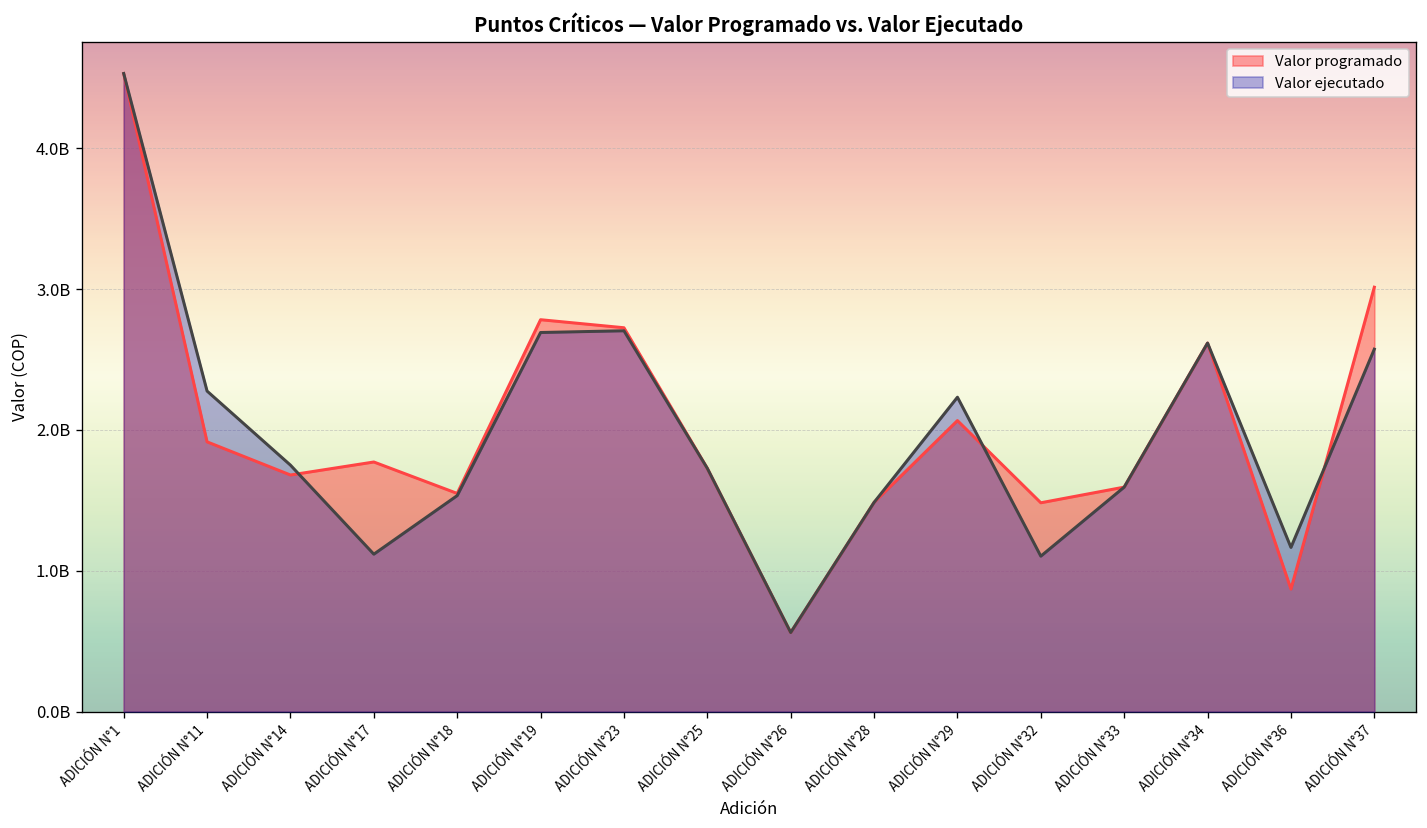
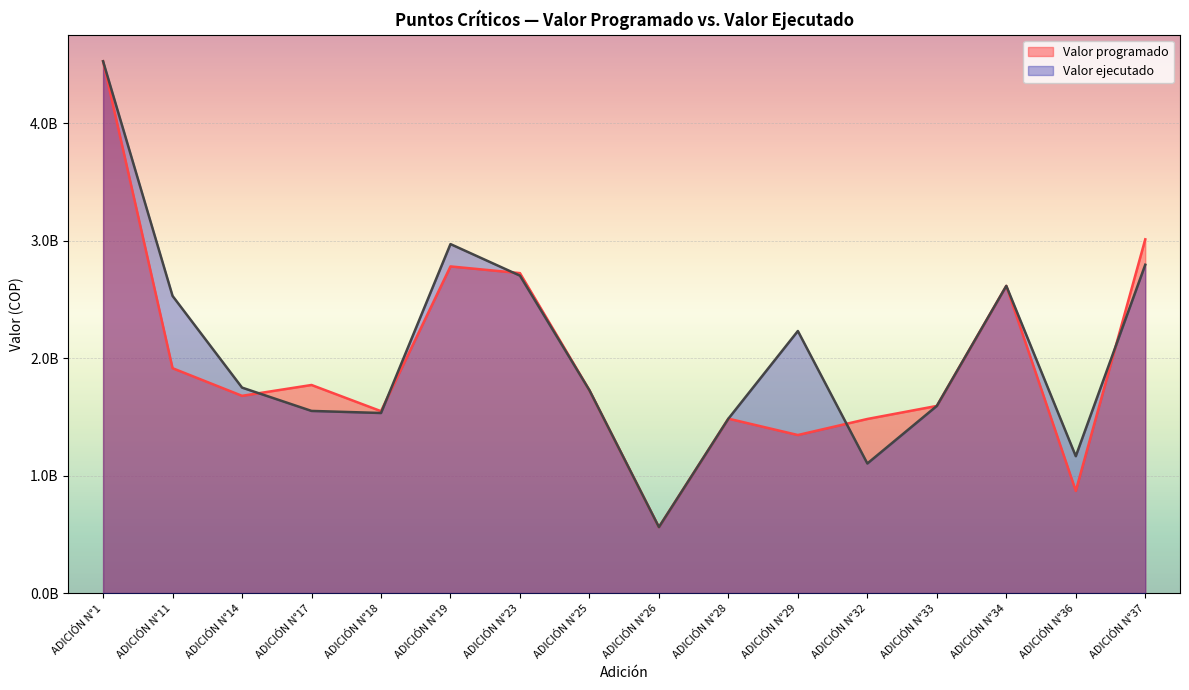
Valor ejecutado, ADICIÓN N°11: 2280000000 -> 2530000000
Valor ejecutado, ADICIÓN N°17: 1120000000 -> 1550000000
Valor ejecutado, ADICIÓN N°19: 2690000000 -> 2970000000
Valor programado, ADICIÓN N°29: 2070000000 -> 1350000000
Valor ejecutado, ADICIÓN N°37: 2570000000 -> 2800000000
